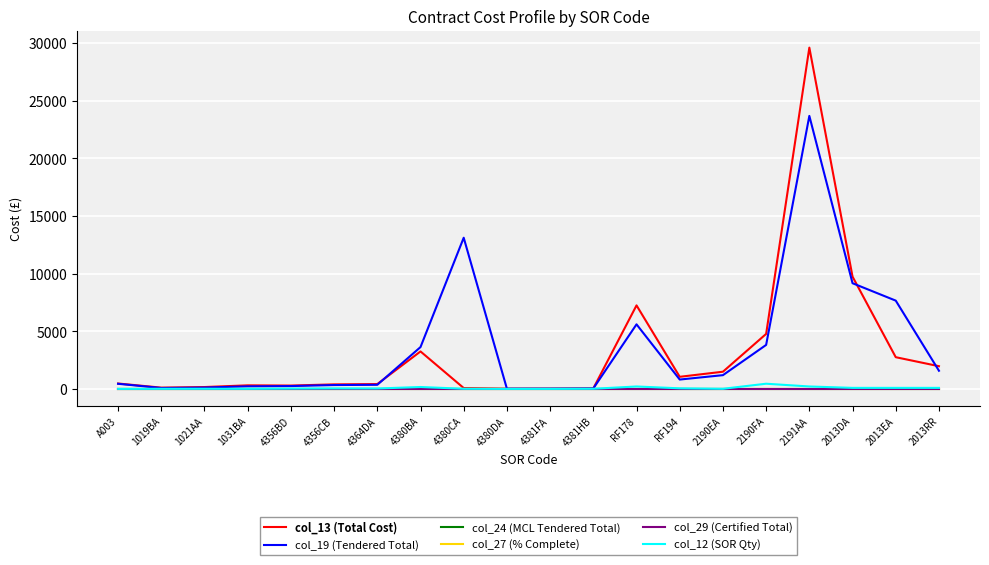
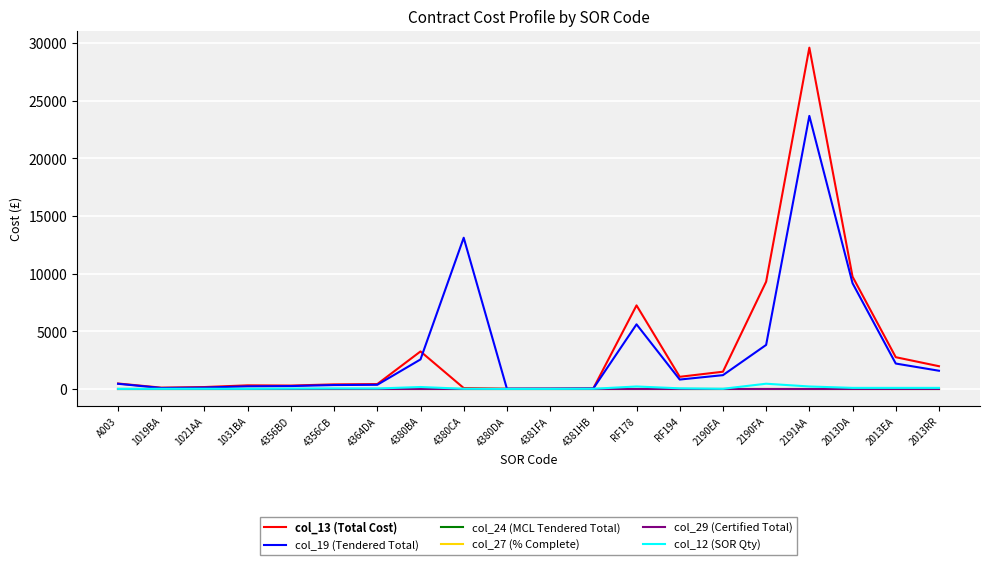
col_19 (Tendered Total), 4380BA: 3600 -> 2600
col_13 (Total Cost), 2190FA: 4800 -> 9300
col_19 (Tendered Total), 2013EA: 7700 -> 2200
